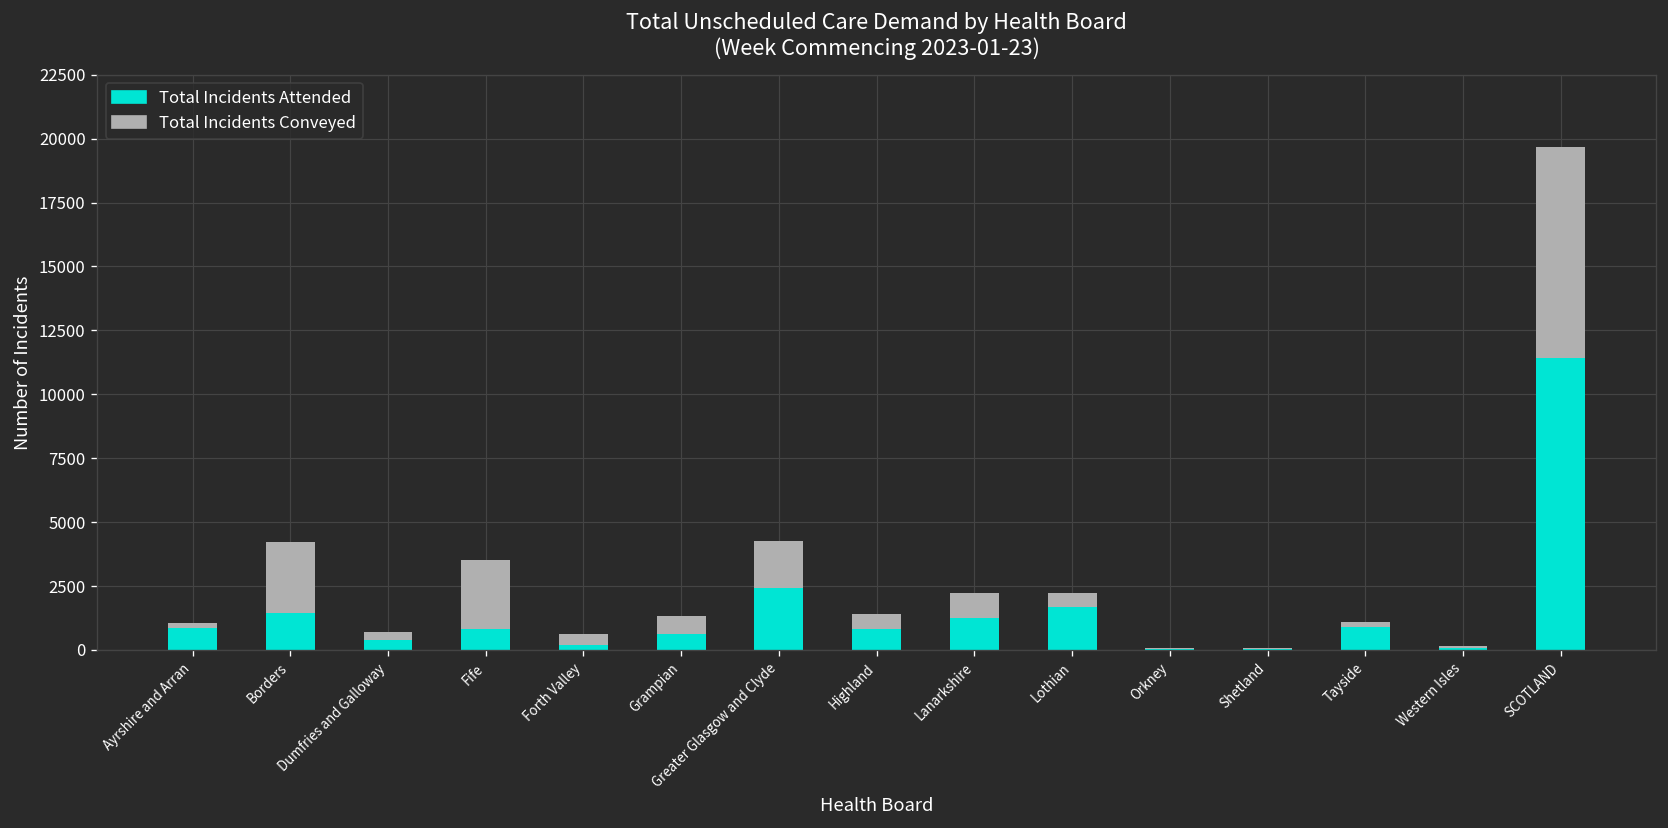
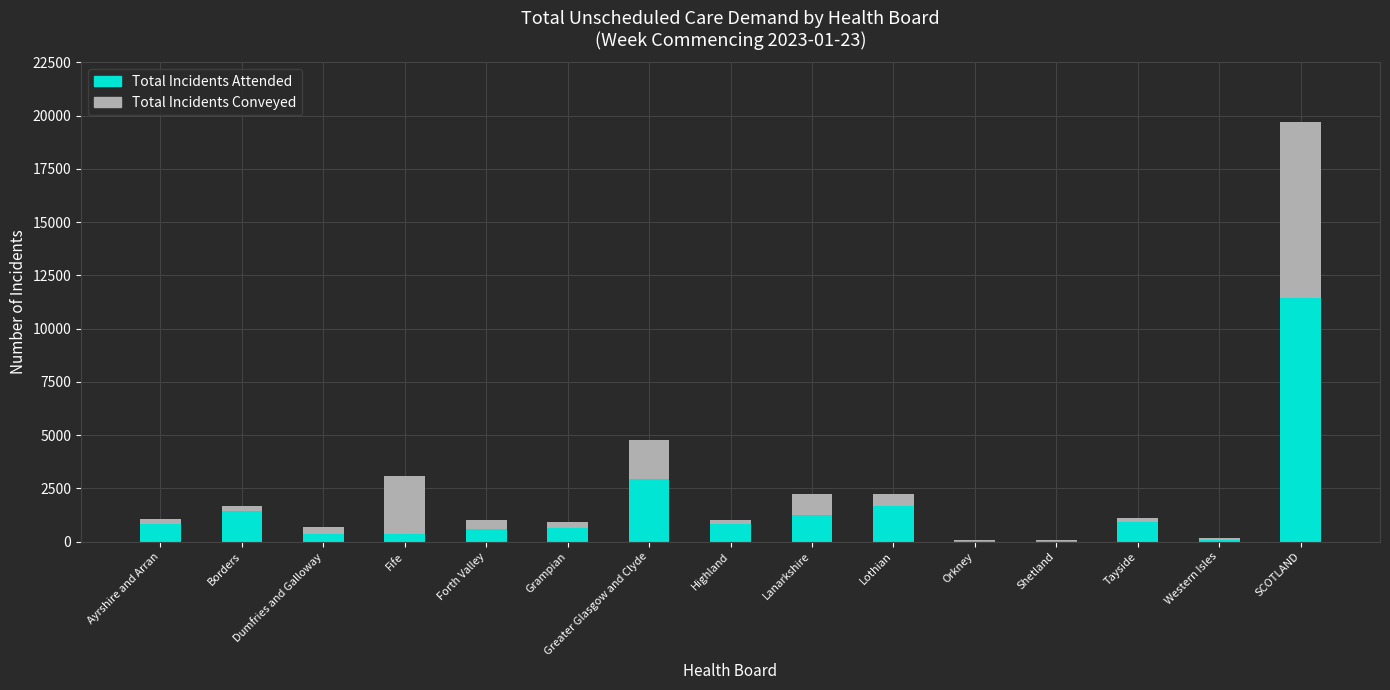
Total Incidents Conveyed, Borders: 2800 -> 200
Total Incidents Attended, Fife: 800 -> 400
Total Incidents Attended, Forth Valley: 200 -> 600
Total Incidents Conveyed, Grampian: 700 -> 300
Total Incidents Attended, Greater Glasgow and Clyde: 2400 -> 2900
Total Incidents Conveyed, Highland: 600 -> 200
